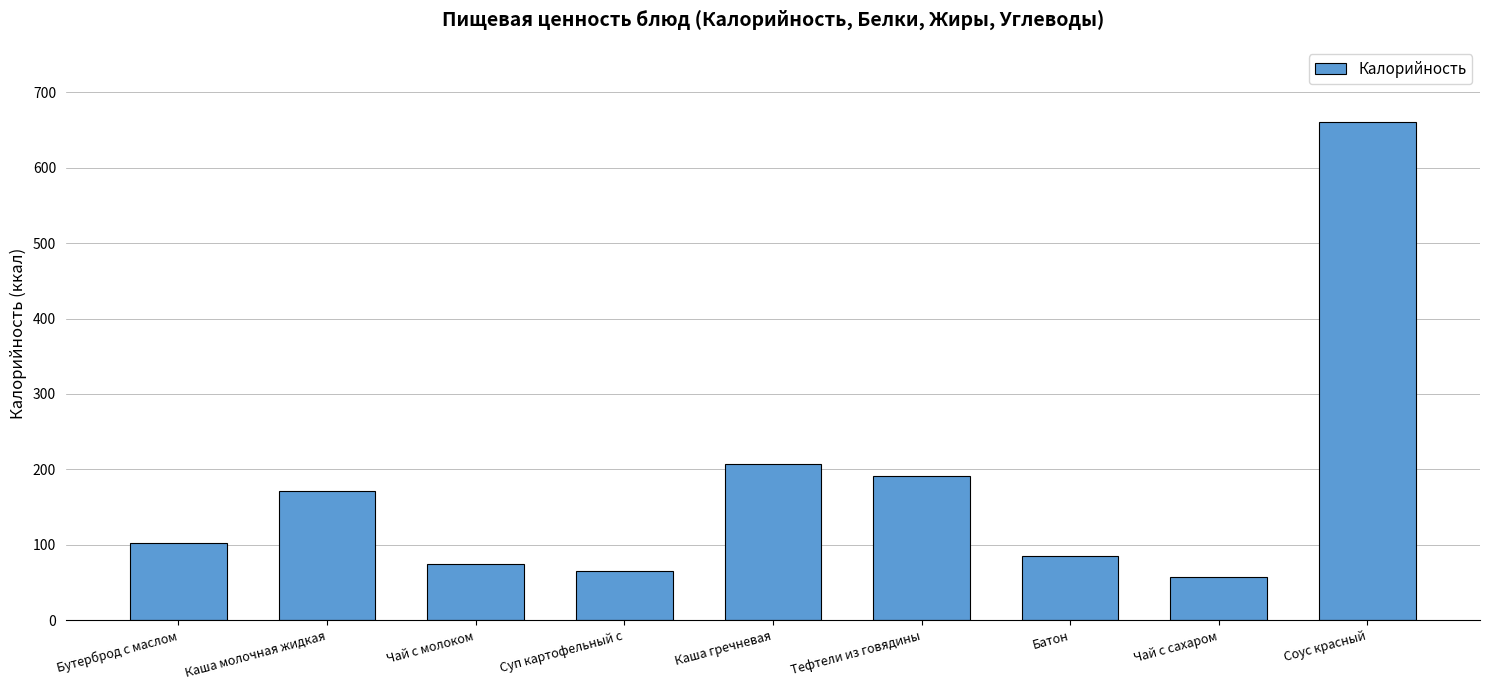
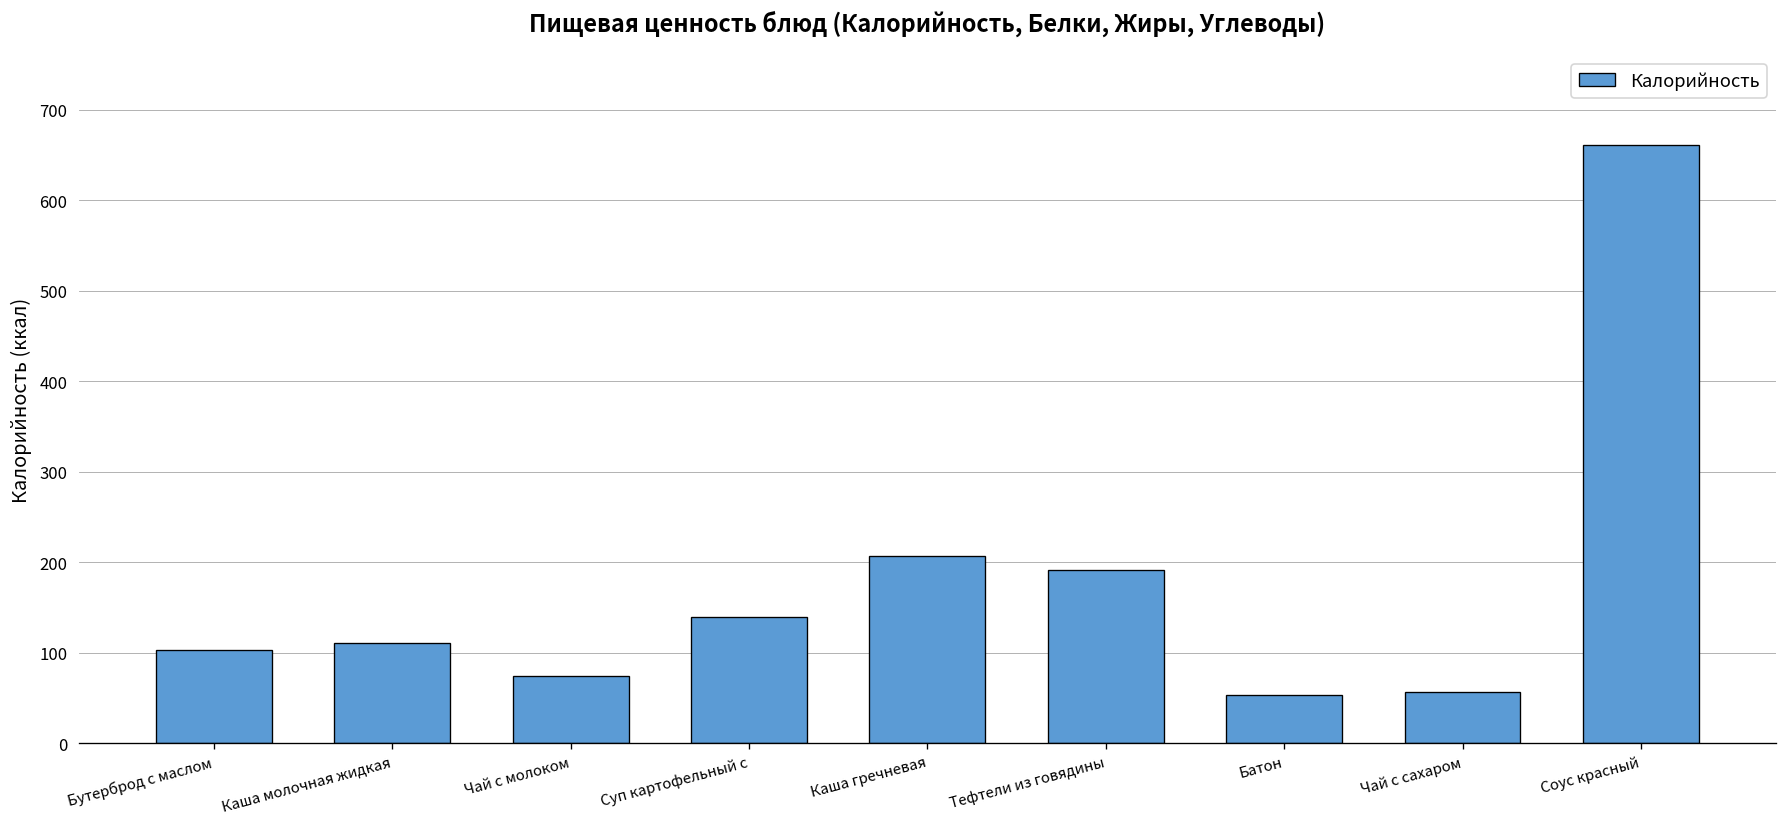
Каша молочная жидкая: 170 -> 110
Суп картофельный с: 70 -> 140
Батон: 90 -> 50
